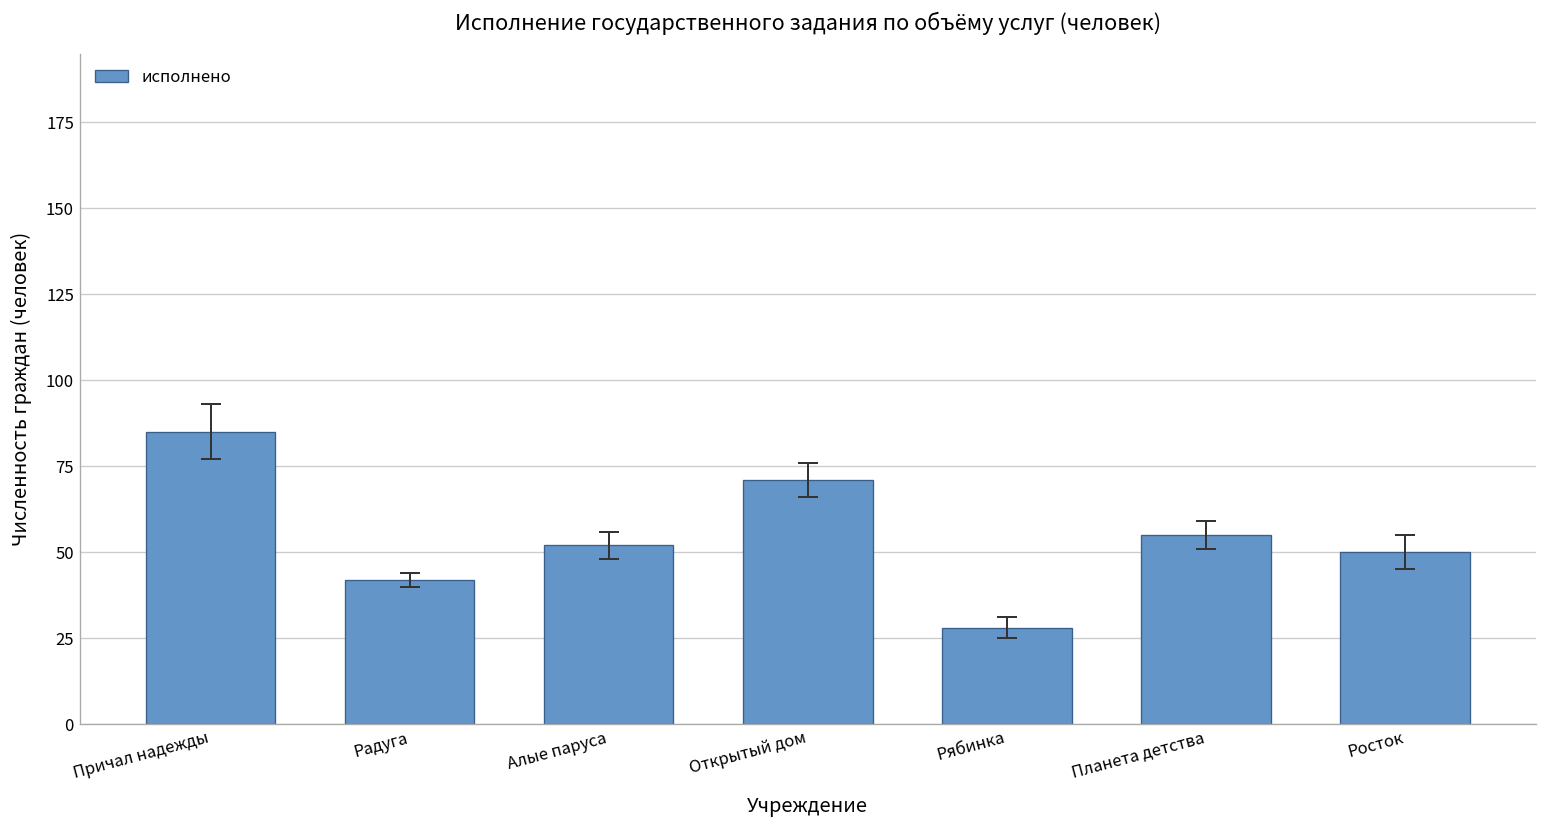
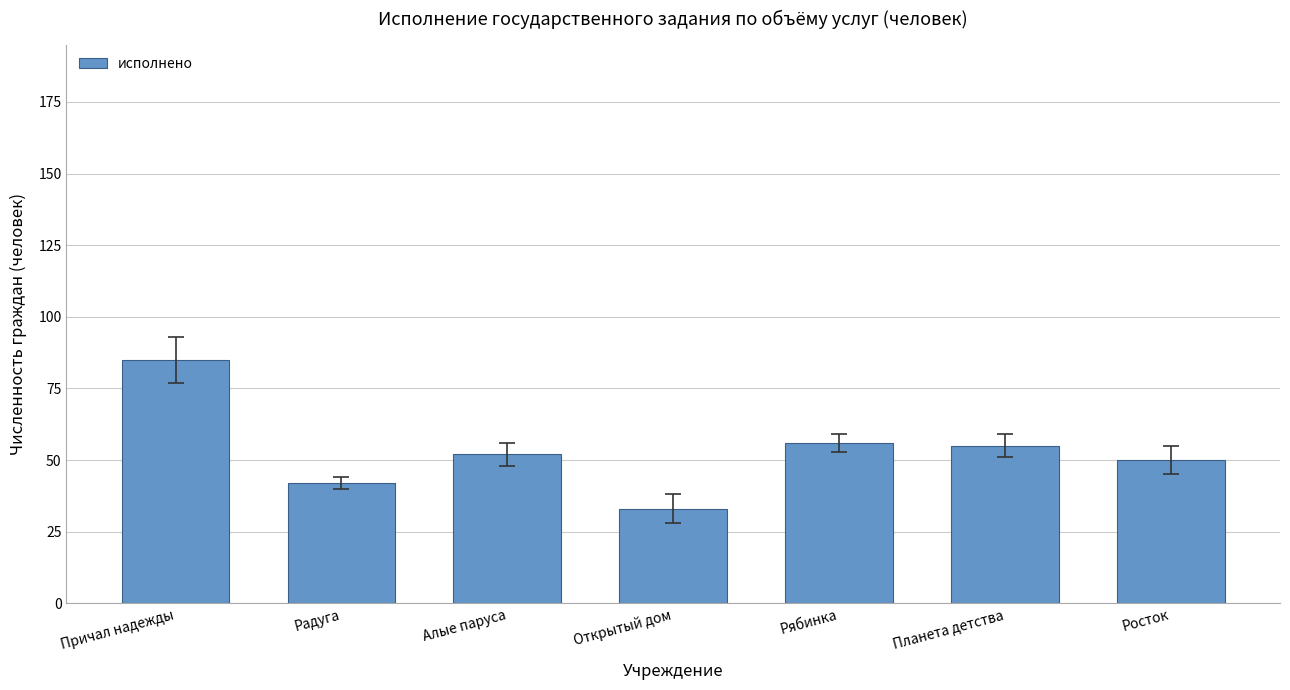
исполнено, Открытый дом: 71 -> 33
исполнено, Рябинка: 28 -> 56
